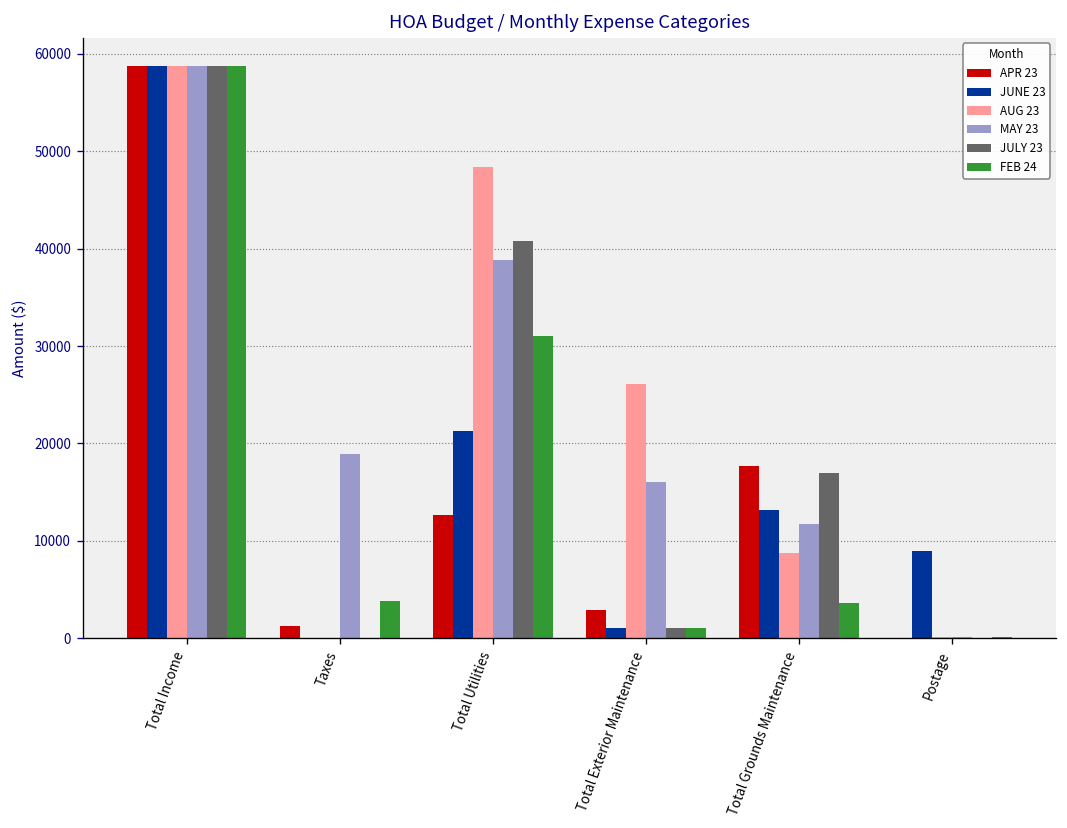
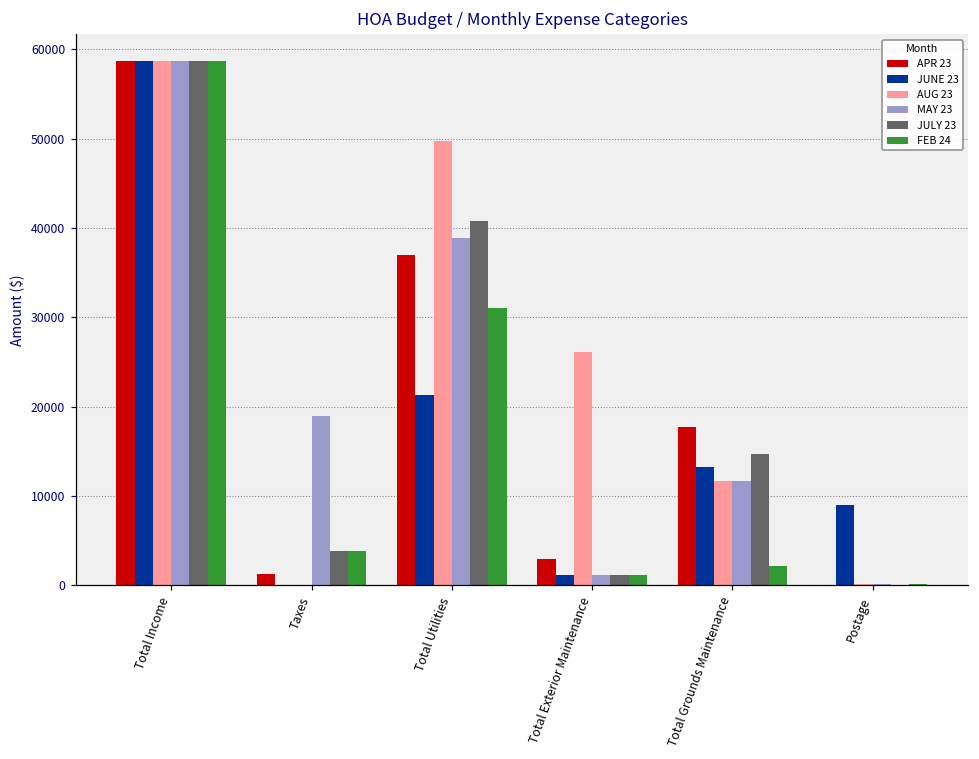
JULY 23, Taxes: 0 -> 4000
APR 23, Total Utilities: 13000 -> 37000
AUG 23, Total Utilities: 48000 -> 50000
MAY 23, Total Exterior Maintenance: 16000 -> 1000
AUG 23, Total Grounds Maintenance: 9000 -> 12000
JULY 23, Total Grounds Maintenance: 17000 -> 15000
FEB 24, Total Grounds Maintenance: 4000 -> 2000
